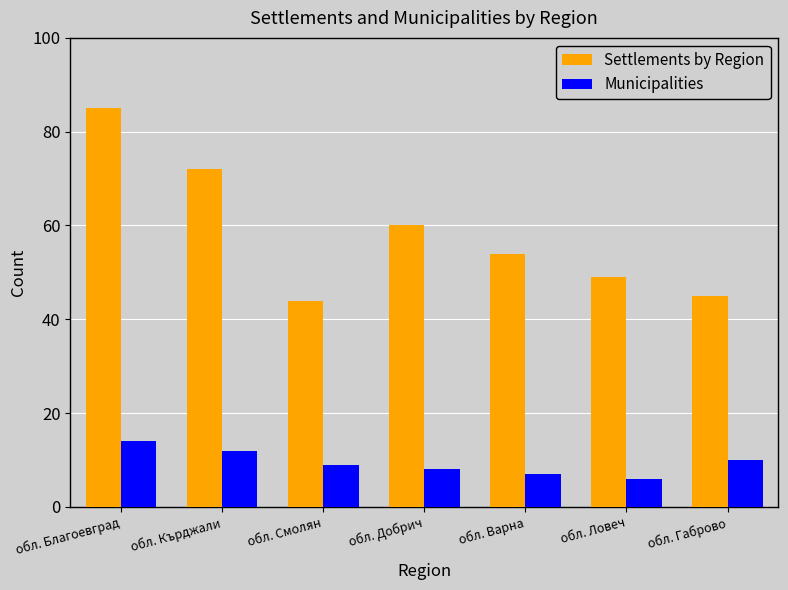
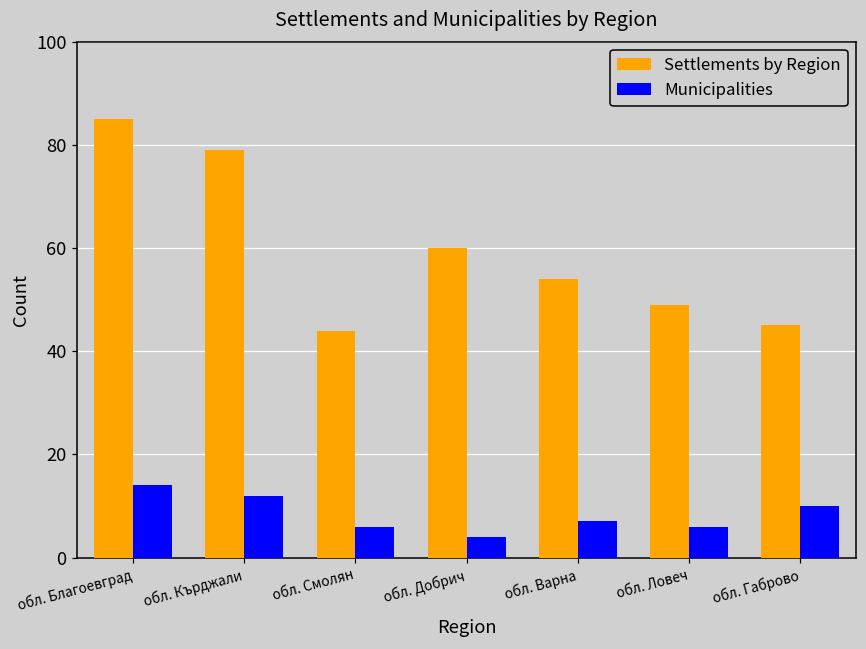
Settlements by Region, обл. Кърджали: 72 -> 79
Municipalities, обл. Смолян: 9 -> 6
Municipalities, обл. Добрич: 8 -> 4
